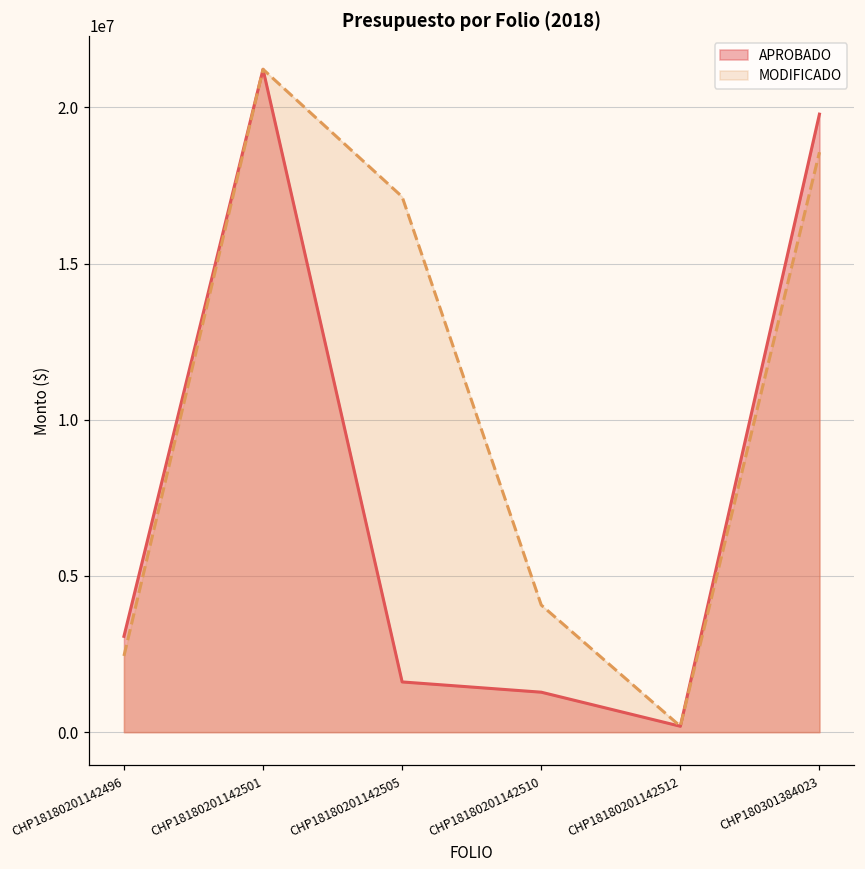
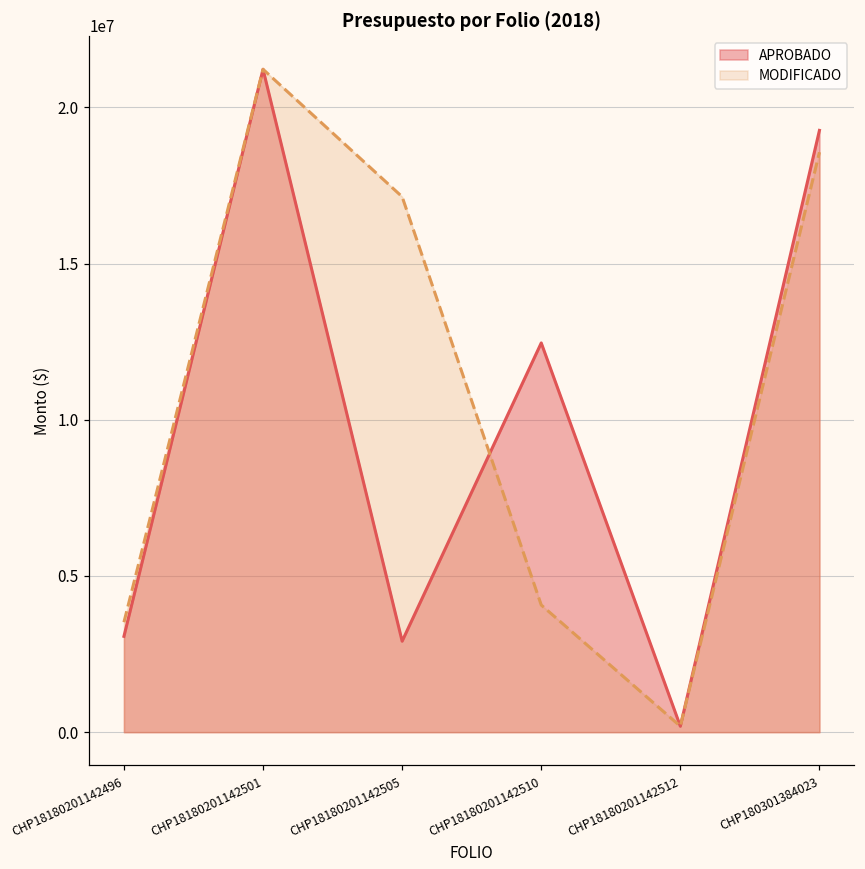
MODIFICADO, CHP18180201142496: 2400000 -> 3500000
APROBADO, CHP18180201142505: 1600000 -> 2900000
APROBADO, CHP18180201142510: 1300000 -> 12500000
APROBADO, CHP180301384023: 19800000 -> 19300000
